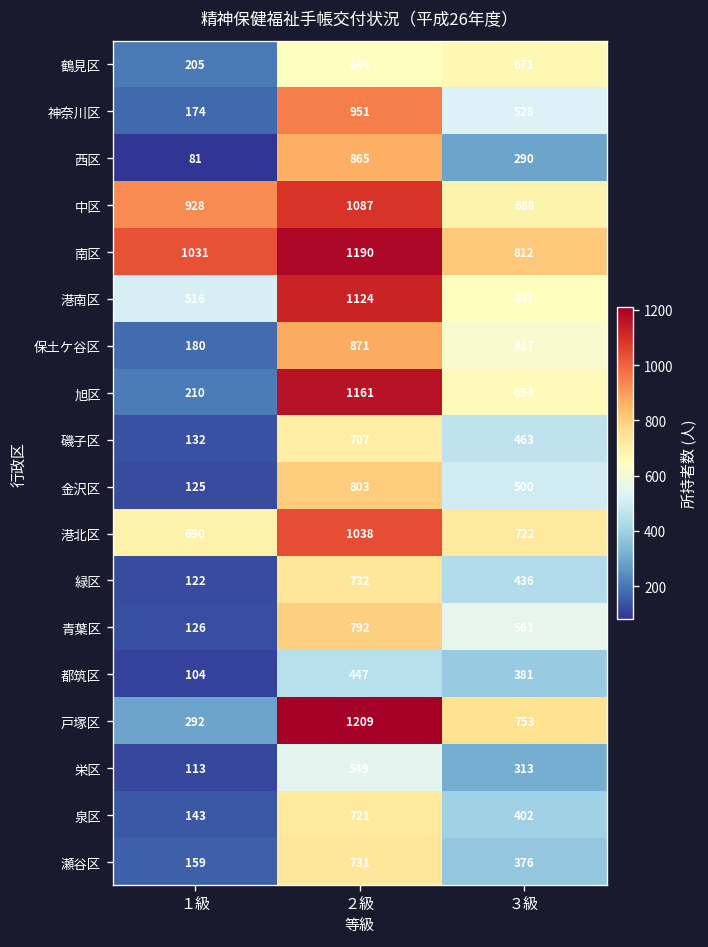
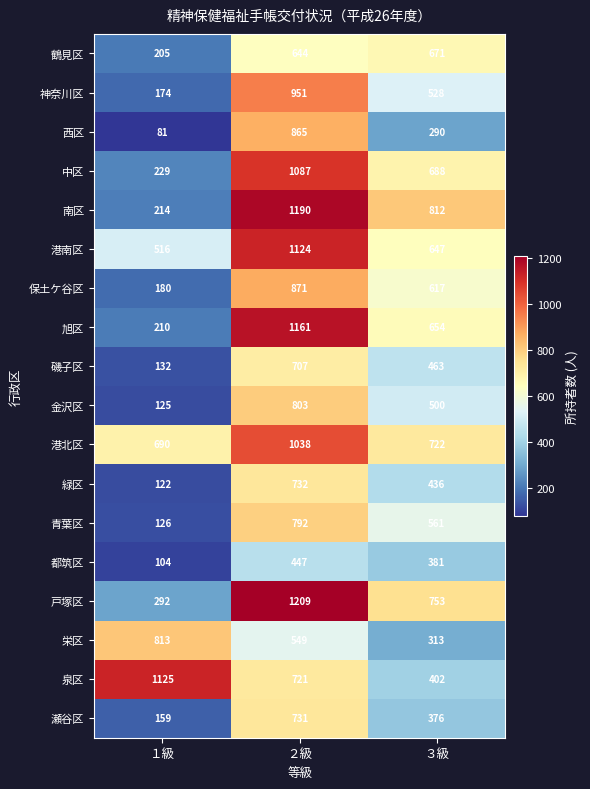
中区, １級: 928 -> 229
南区, １級: 1031 -> 214
栄区, １級: 113 -> 813
泉区, １級: 143 -> 1125
